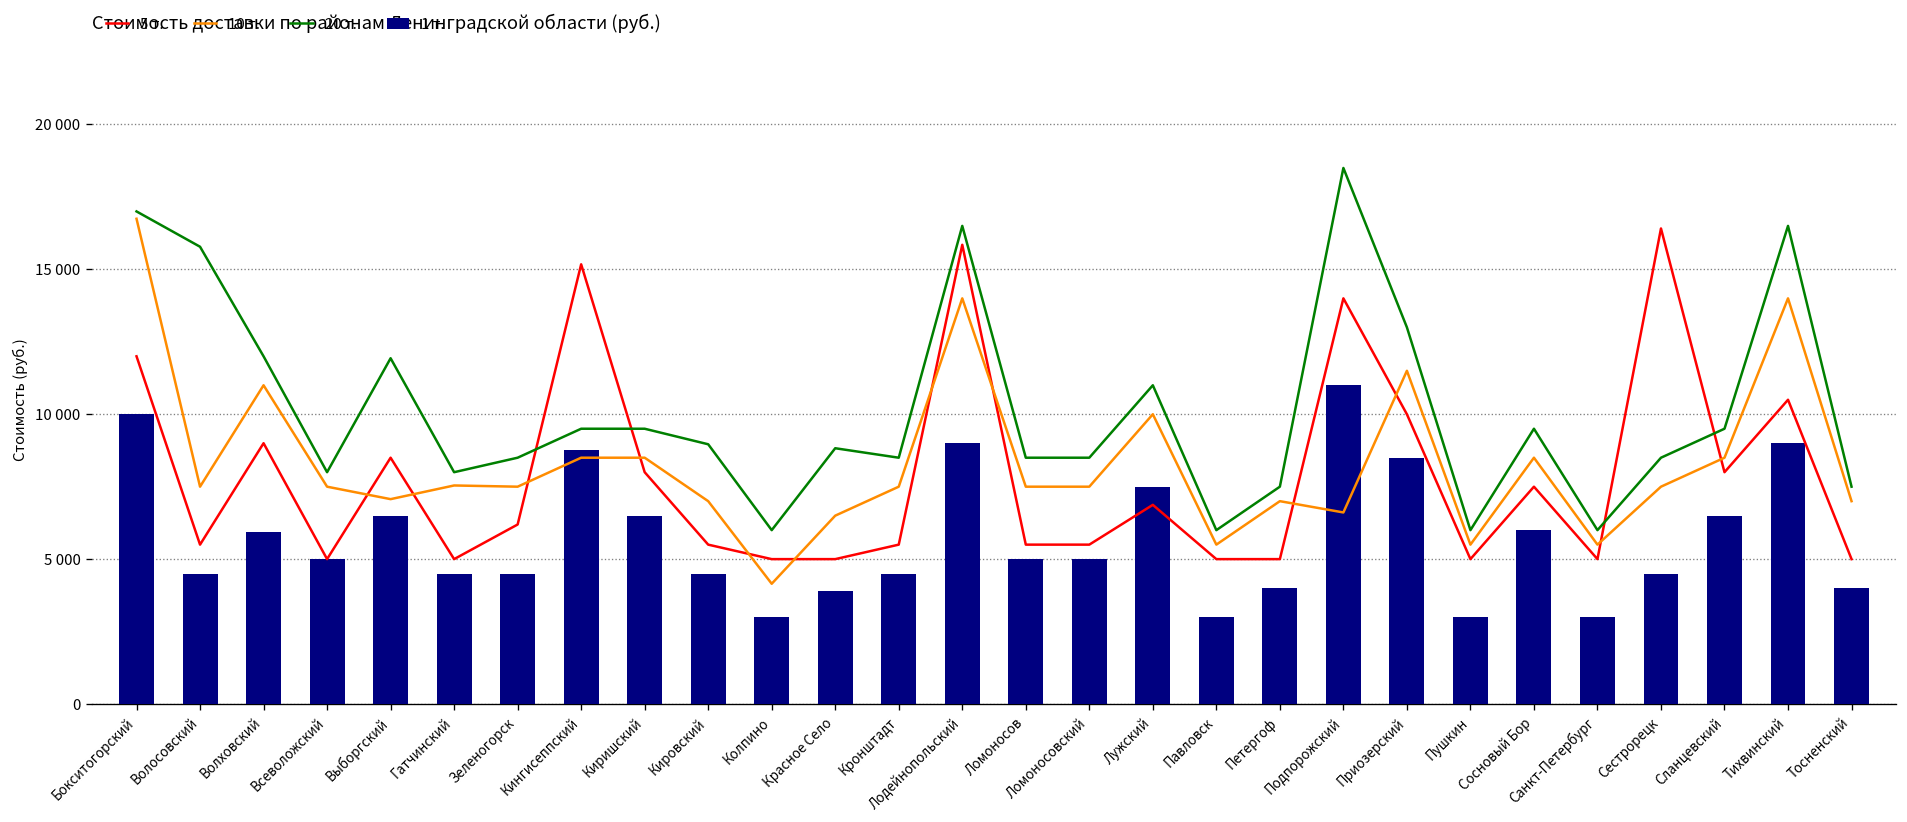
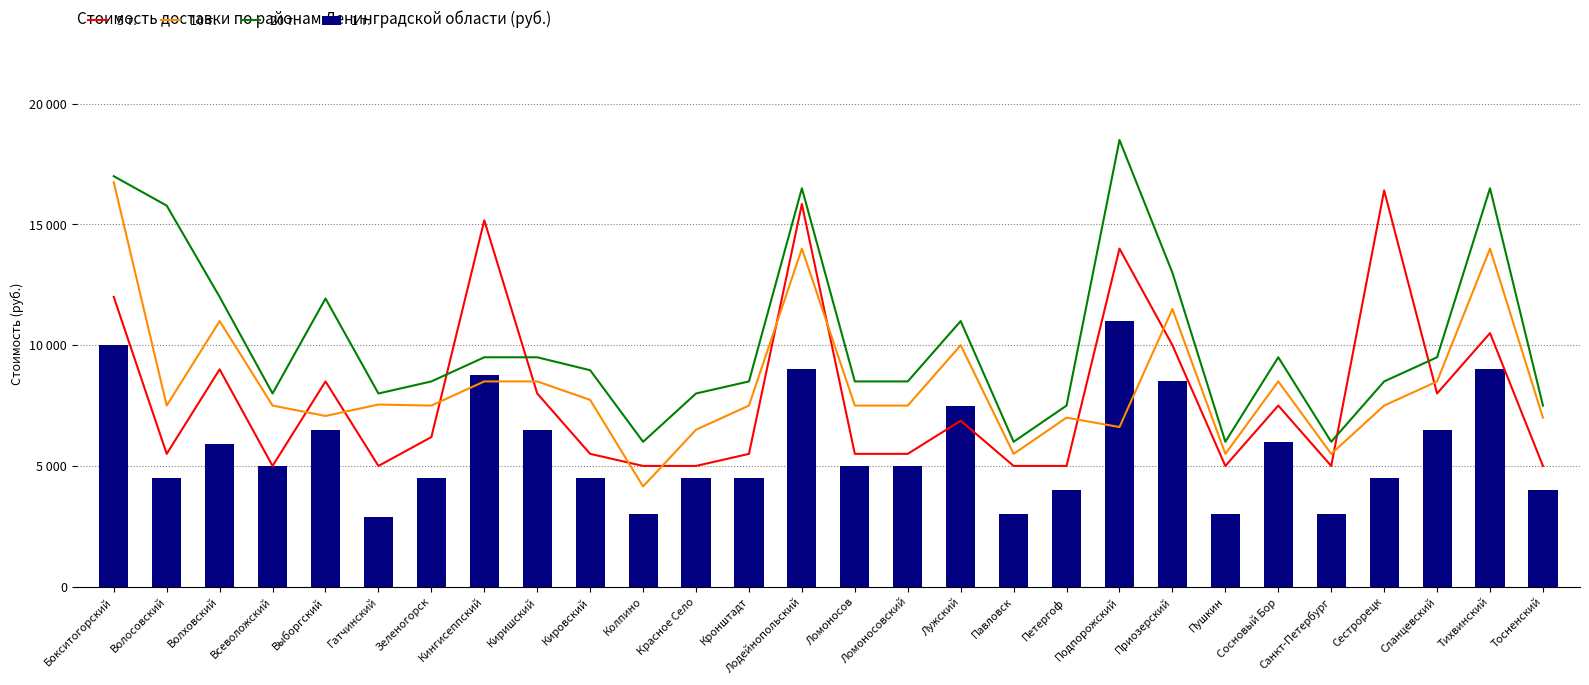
1 т., Гатчинский: 4500 -> 2900
10 т., Кировский: 7000 -> 7700
1 т., Красное Село: 3900 -> 4500
20 т., Красное Село: 8800 -> 8000
